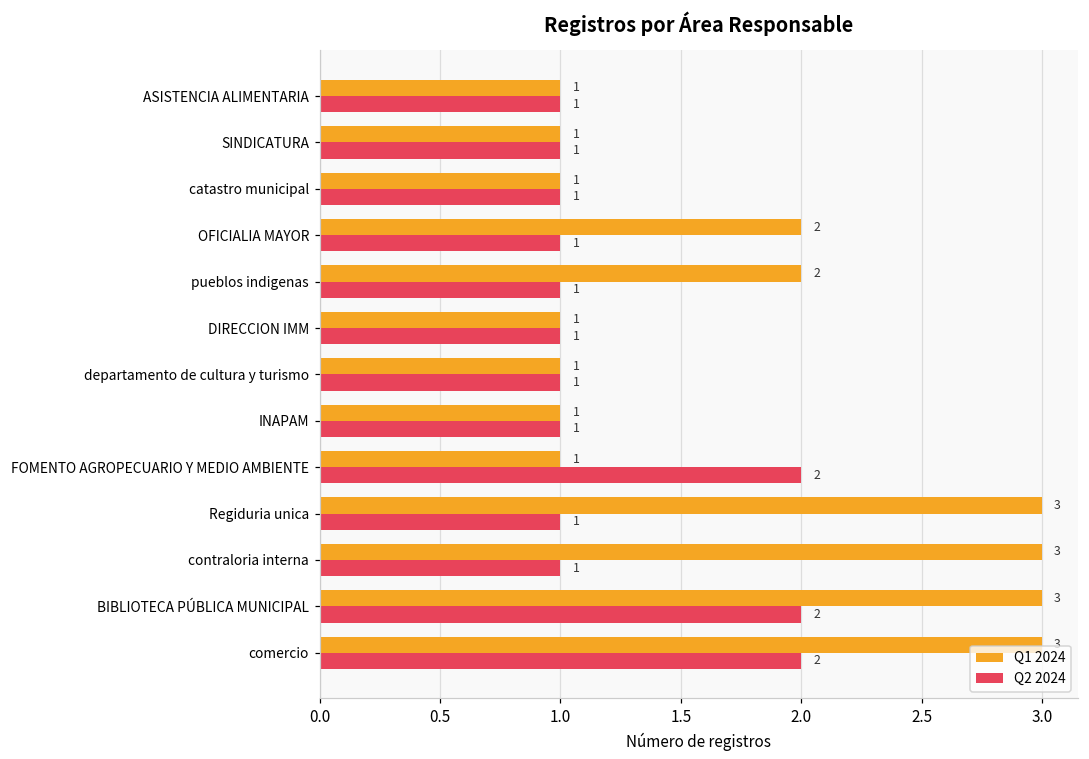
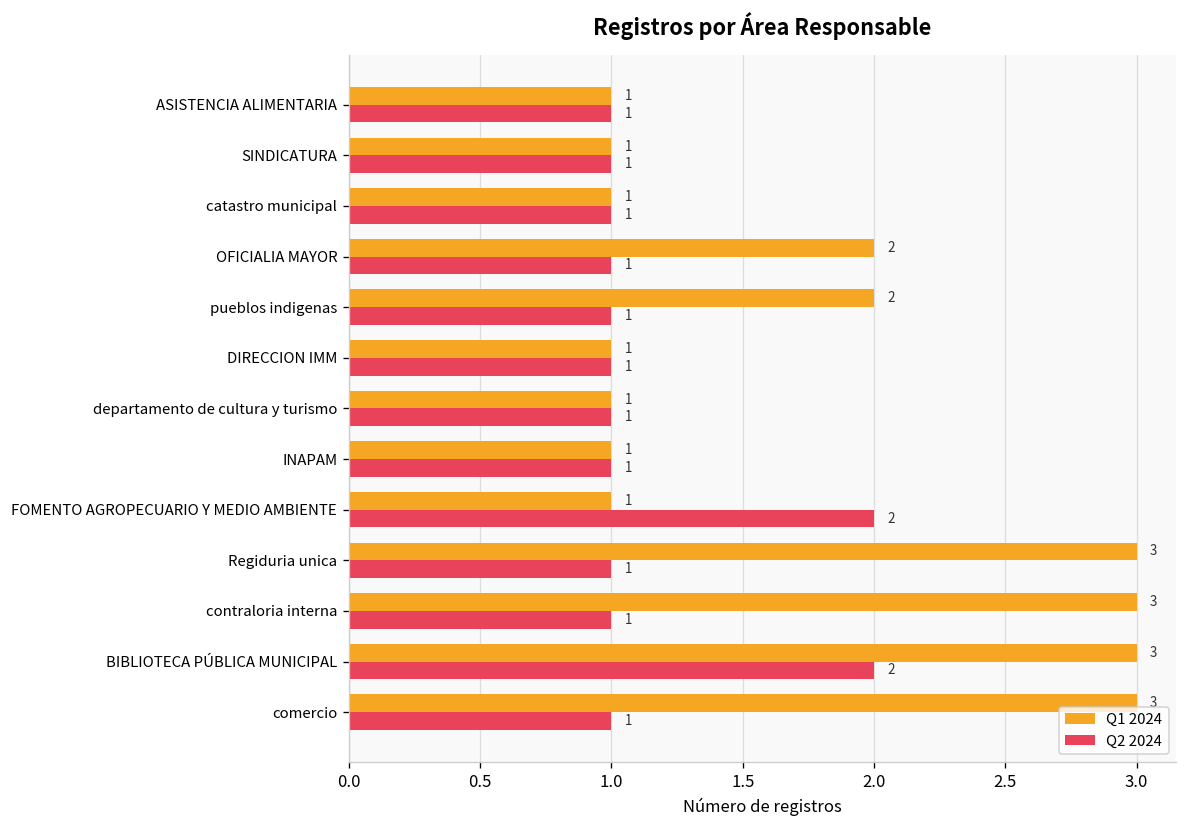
Q2 2024, comercio: 2 -> 1
